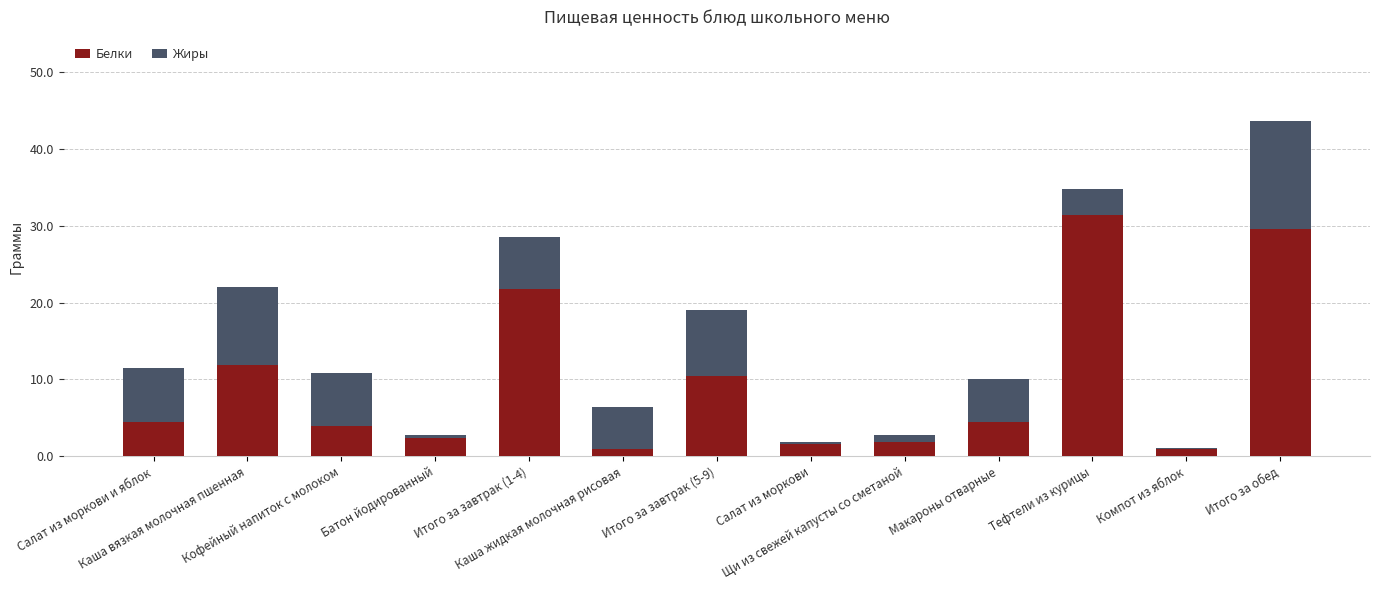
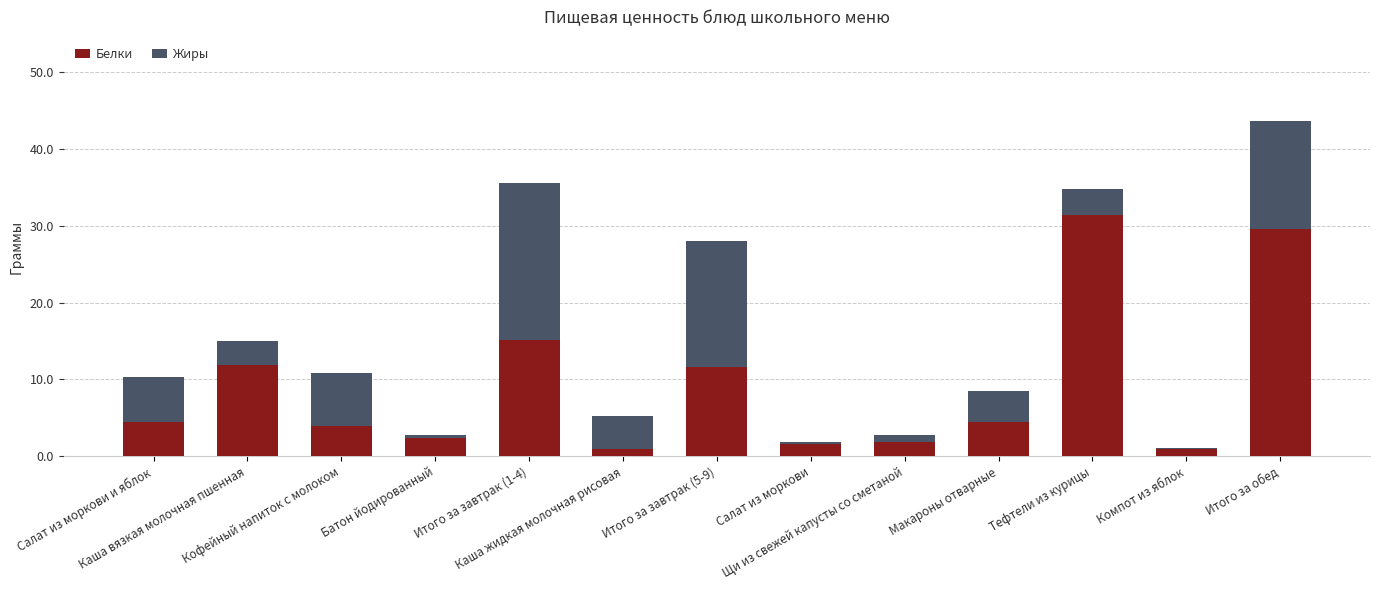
Жиры, Салат из моркови и яблок: 7 -> 6
Жиры, Каша вязкая молочная пшенная: 10 -> 3
Белки, Итого за завтрак (1-4): 22 -> 15
Жиры, Итого за завтрак (1-4): 7 -> 20
Жиры, Каша жидкая молочная рисовая: 5 -> 4
Белки, Итого за завтрак (5-9): 10 -> 12
Жиры, Итого за завтрак (5-9): 9 -> 17
Жиры, Макароны отварные: 6 -> 4
